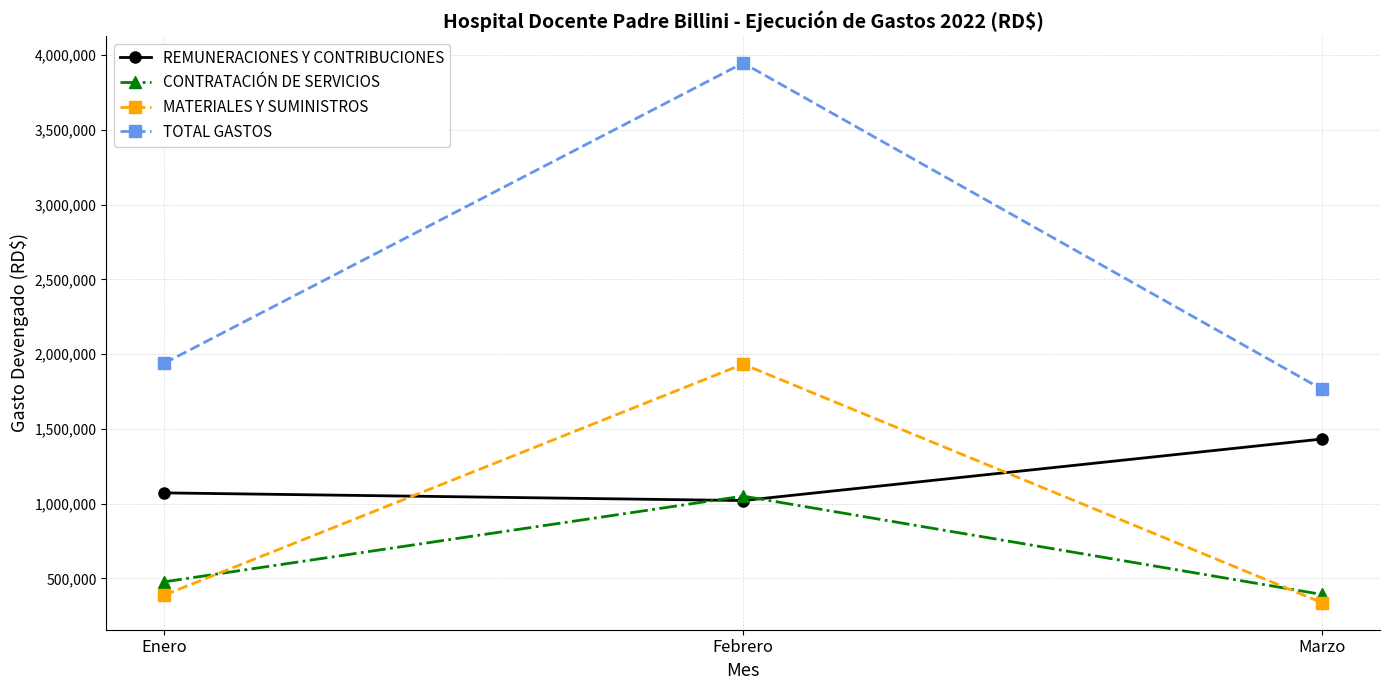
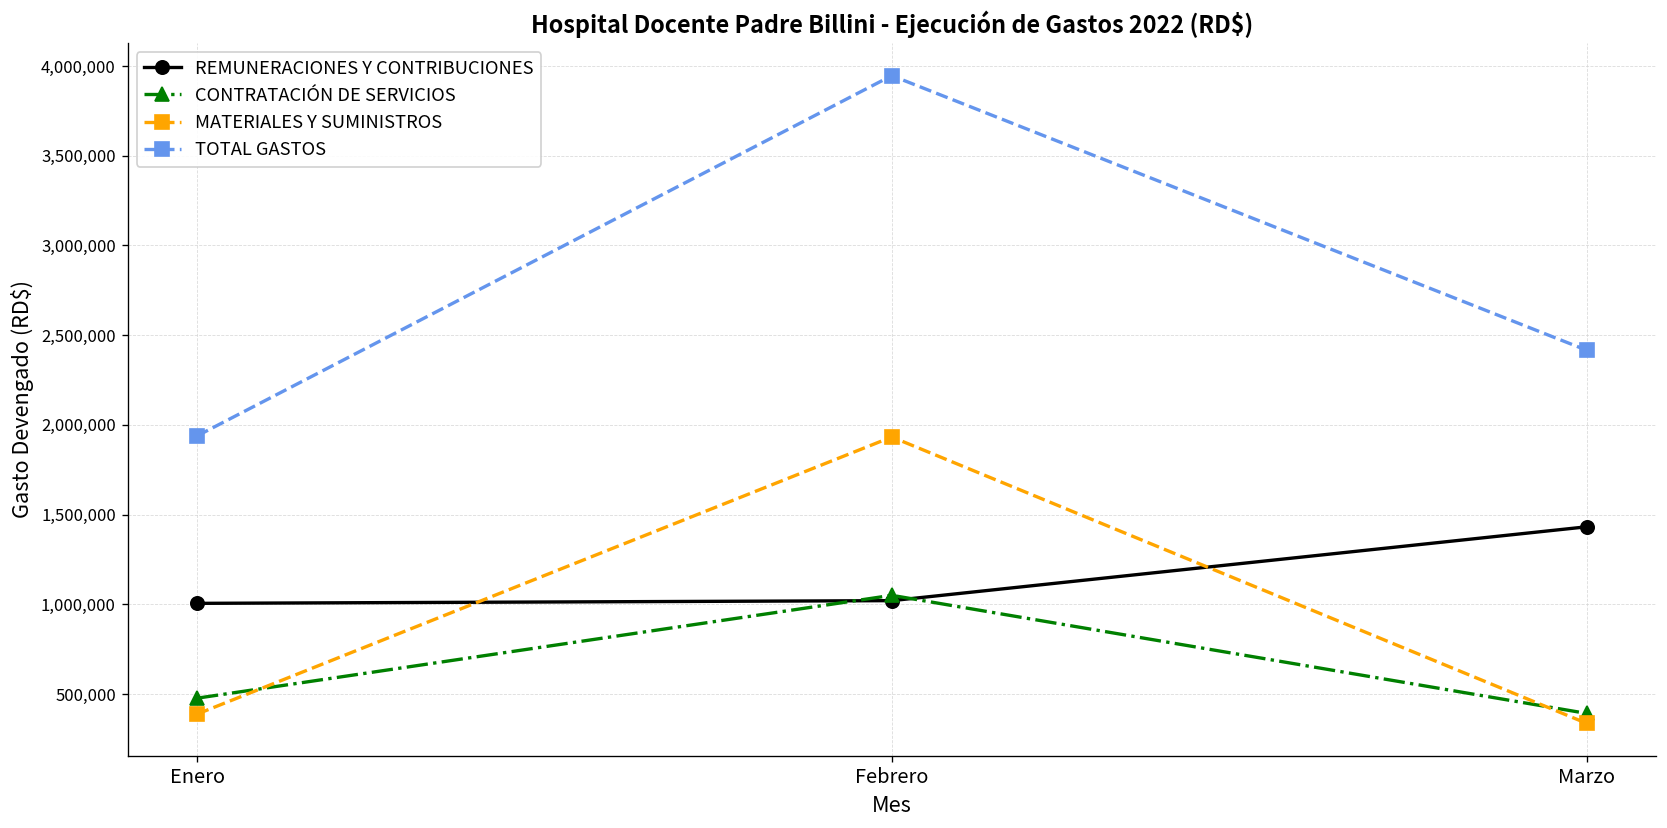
REMUNERACIONES Y CONTRIBUCIONES, Enero: 1,070,000 -> 1,010,000
TOTAL GASTOS, Marzo: 1,760,000 -> 2,420,000
